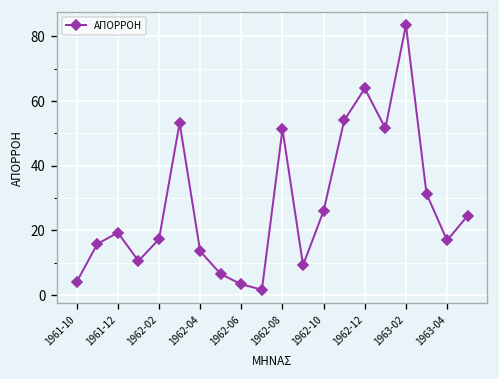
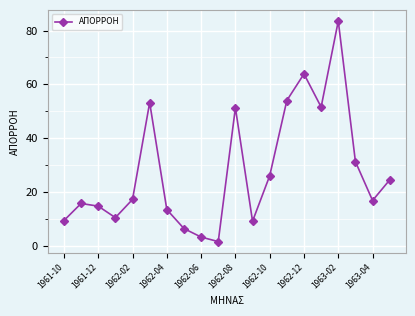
1961-10: 4 -> 9
1961-12: 19 -> 15
